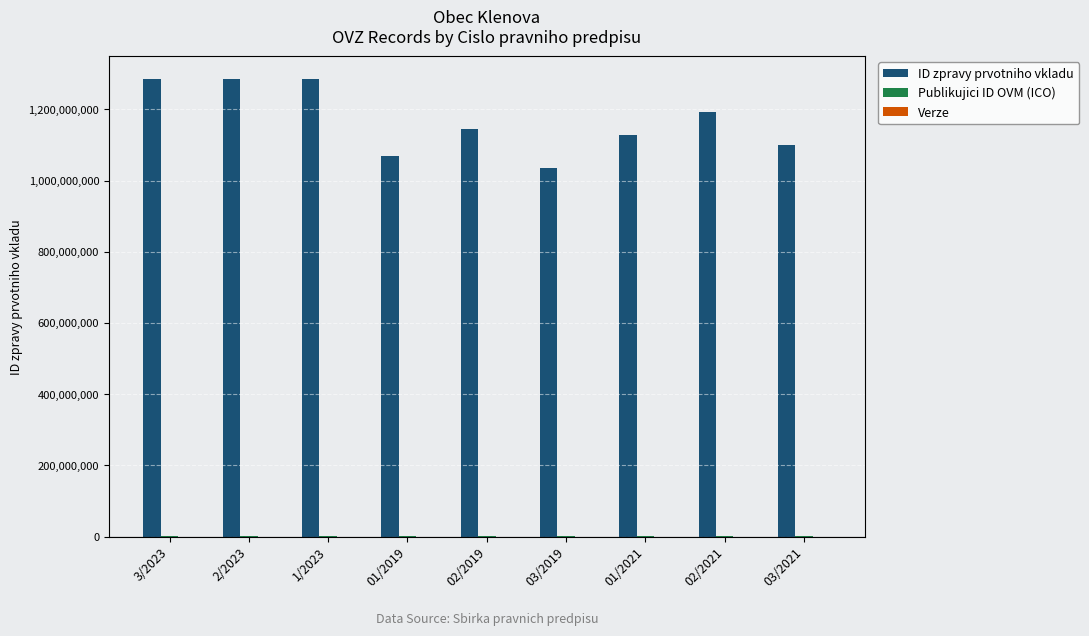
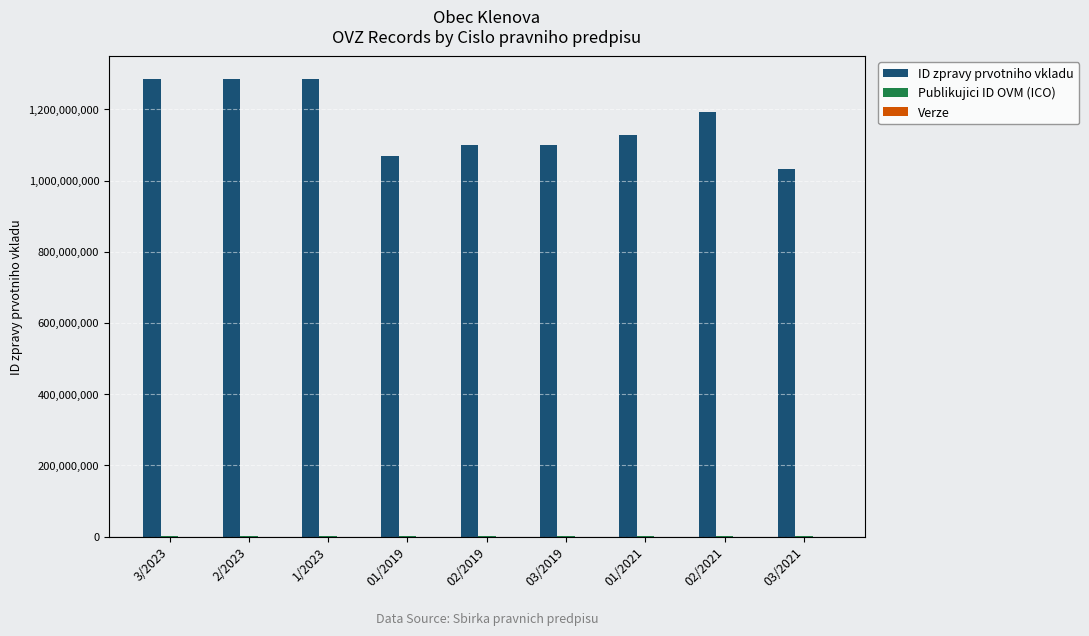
ID zpravy prvotniho vkladu, 02/2019: 1,140,000,000 -> 1,100,000,000
ID zpravy prvotniho vkladu, 03/2019: 1,040,000,000 -> 1,100,000,000
ID zpravy prvotniho vkladu, 03/2021: 1,100,000,000 -> 1,030,000,000
